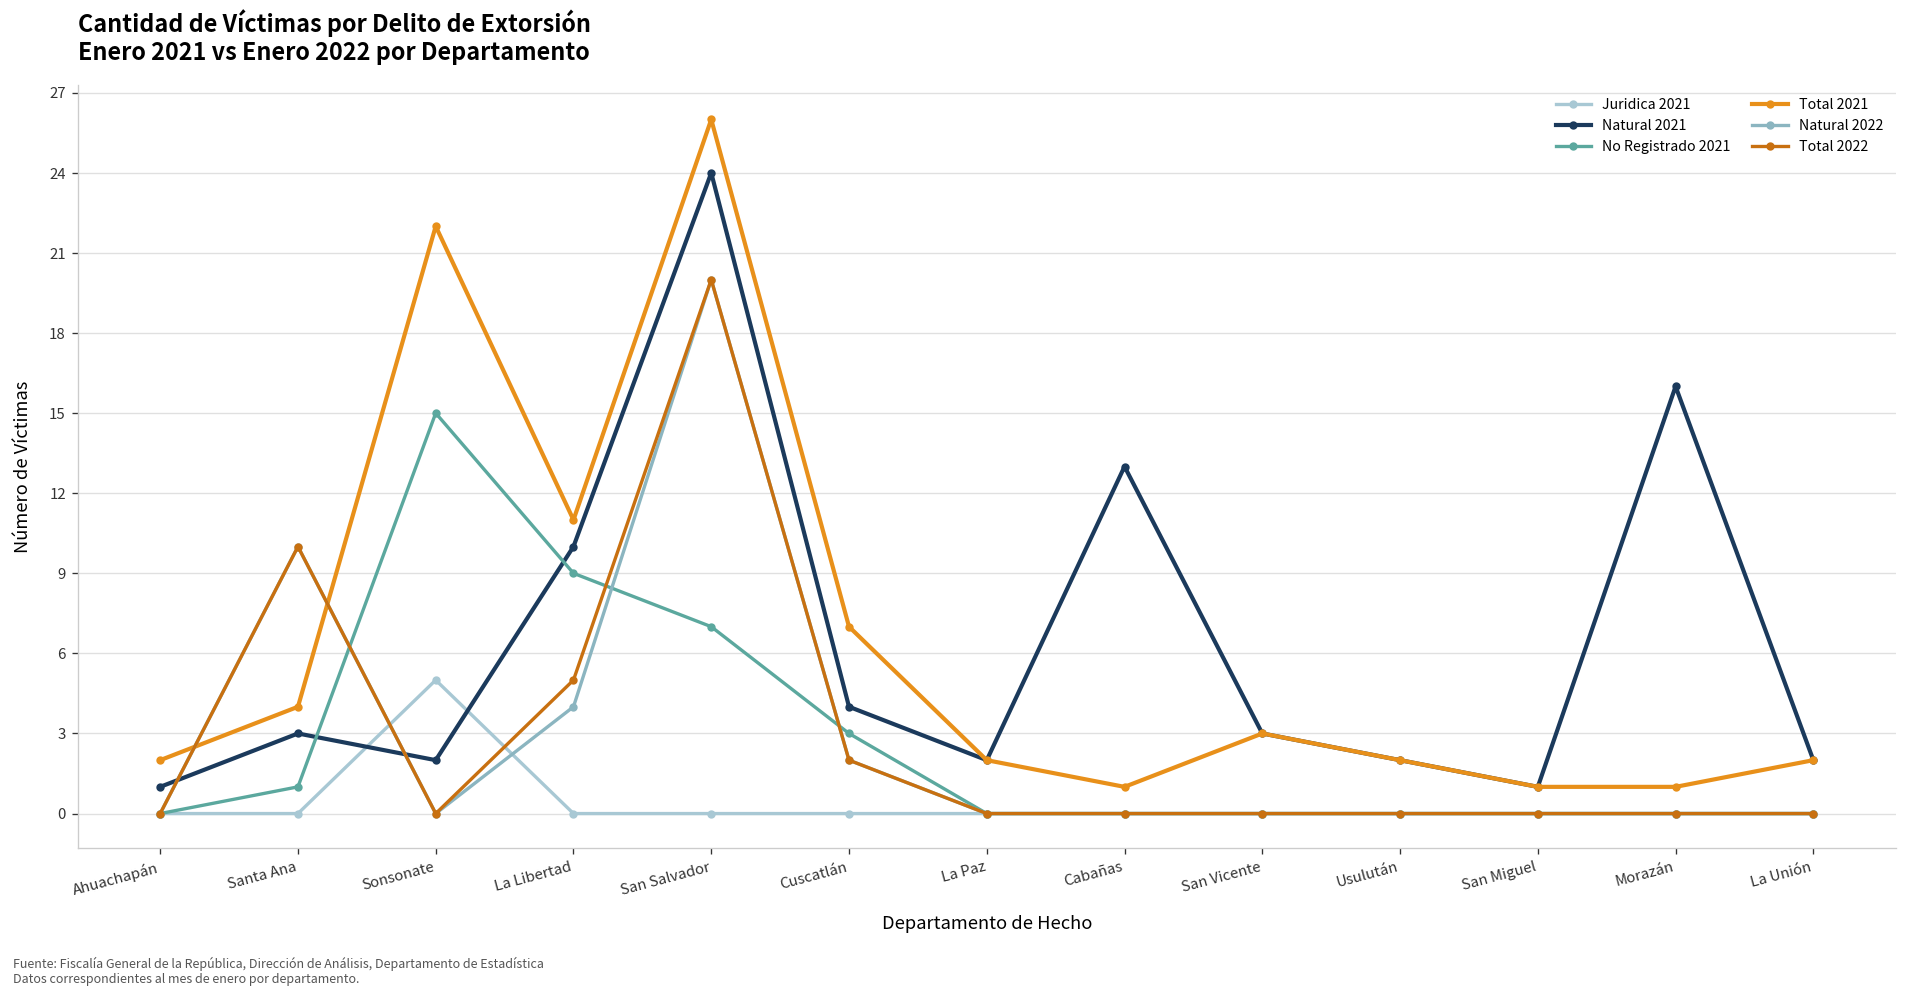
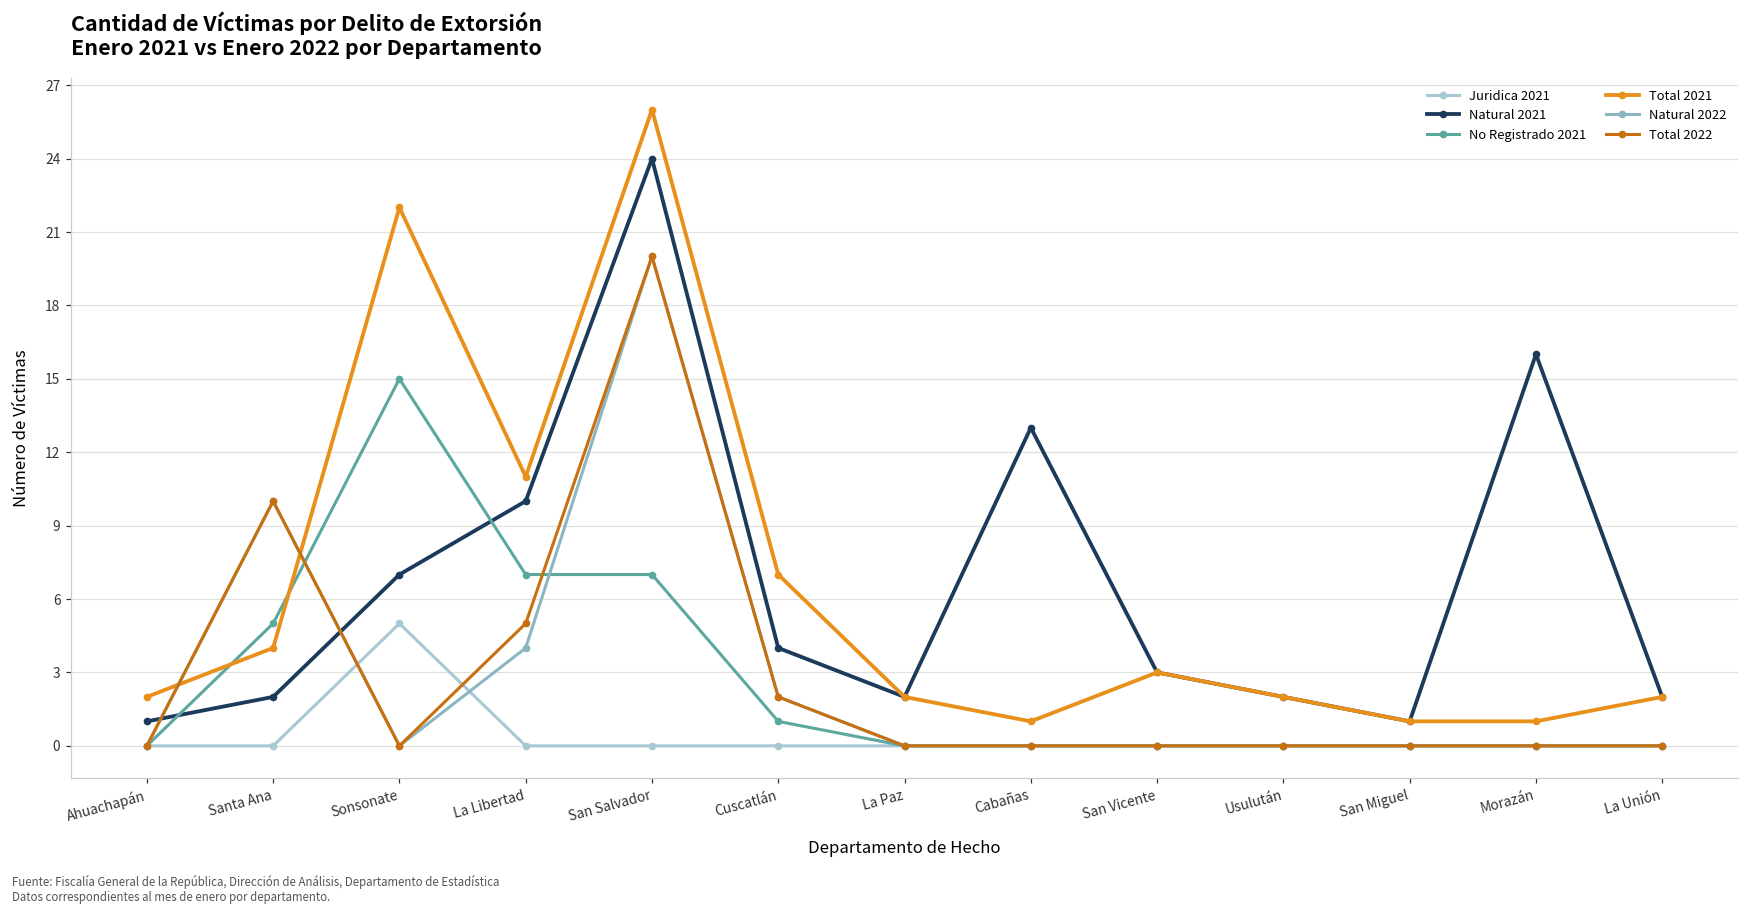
Natural 2021, Santa Ana: 3 -> 2
No Registrado 2021, Santa Ana: 1 -> 5
Natural 2021, Sonsonate: 2 -> 7
No Registrado 2021, La Libertad: 9 -> 7
No Registrado 2021, Cuscatlán: 3 -> 1
